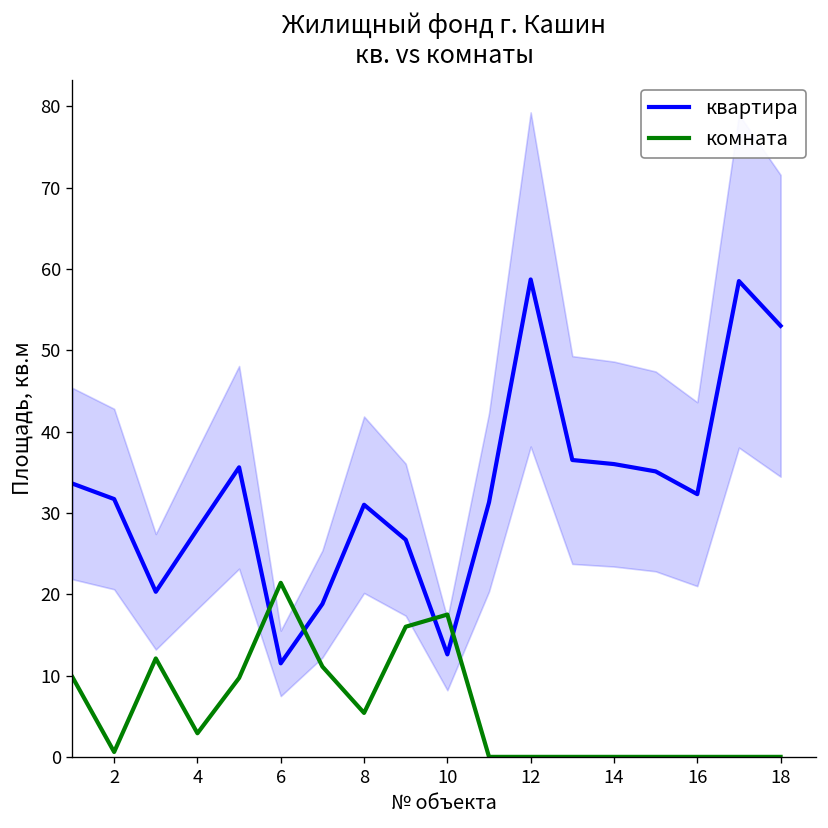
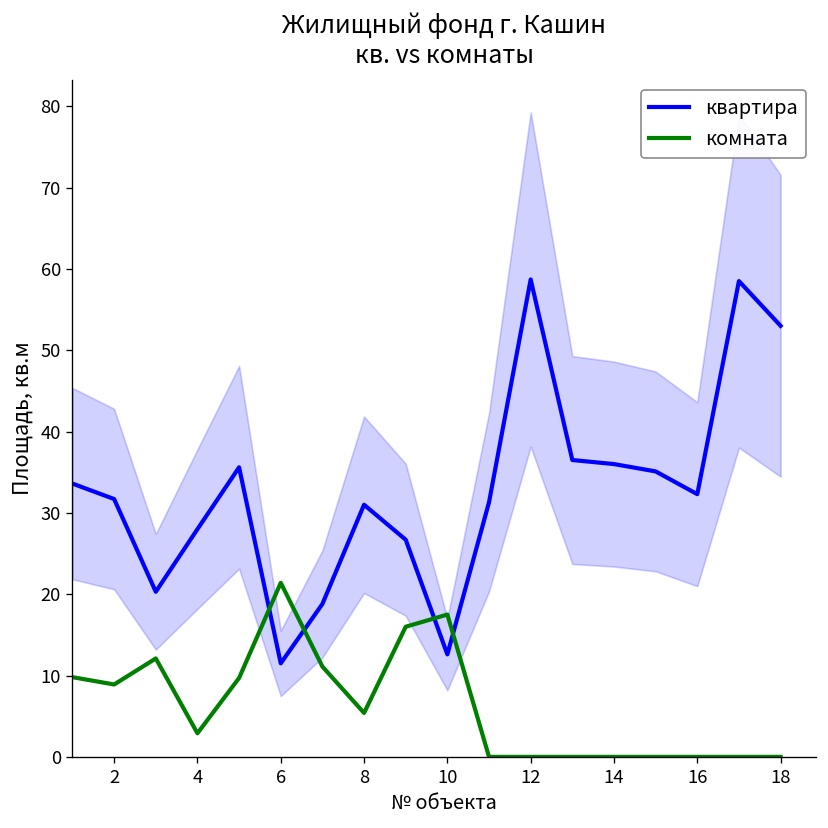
комната, 2: 1 -> 9
